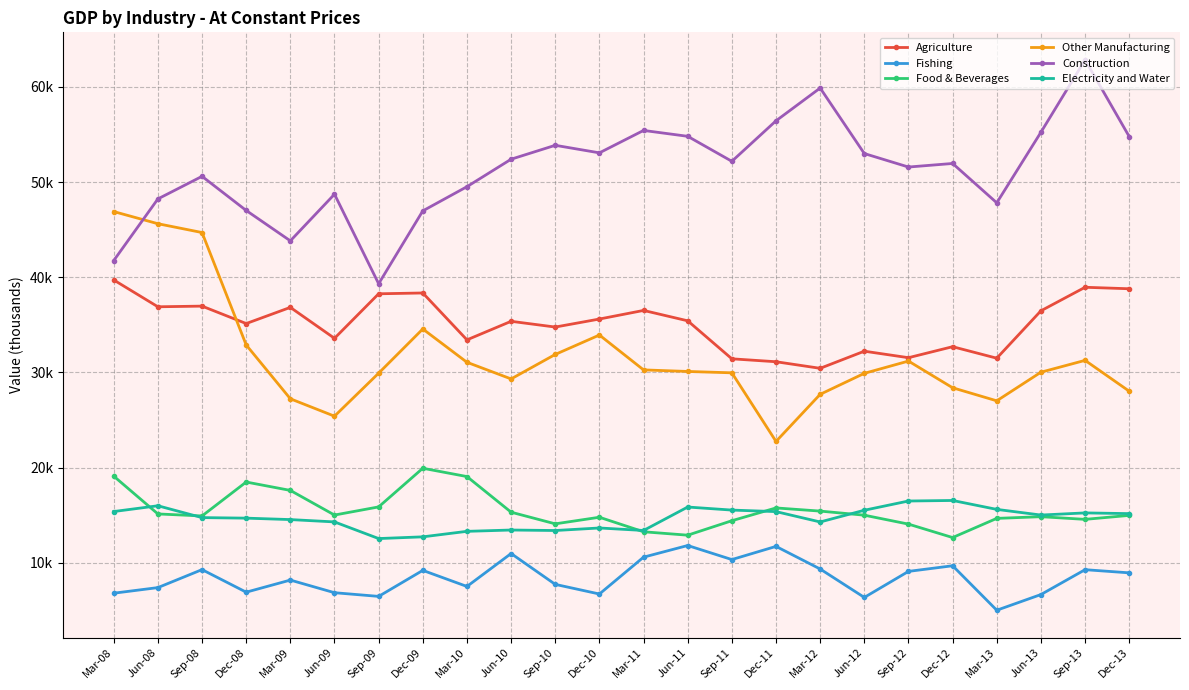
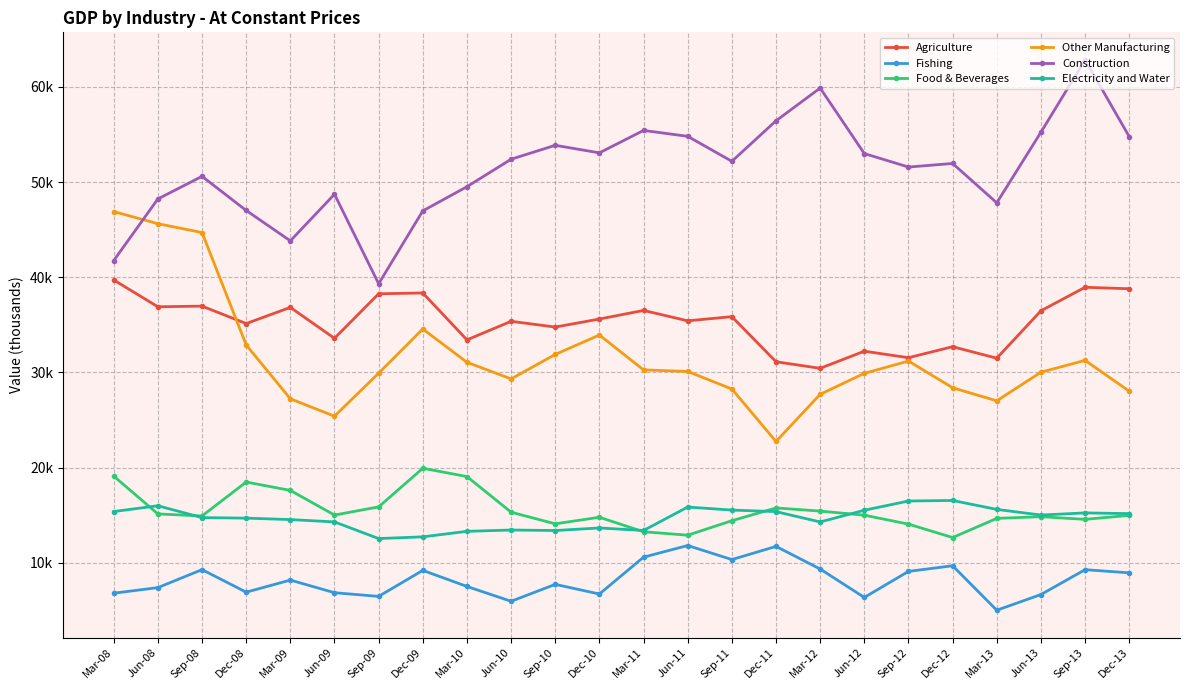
Fishing, Jun-10: 11000 -> 6000
Agriculture, Sep-11: 31000 -> 36000
Other Manufacturing, Sep-11: 30000 -> 28000
